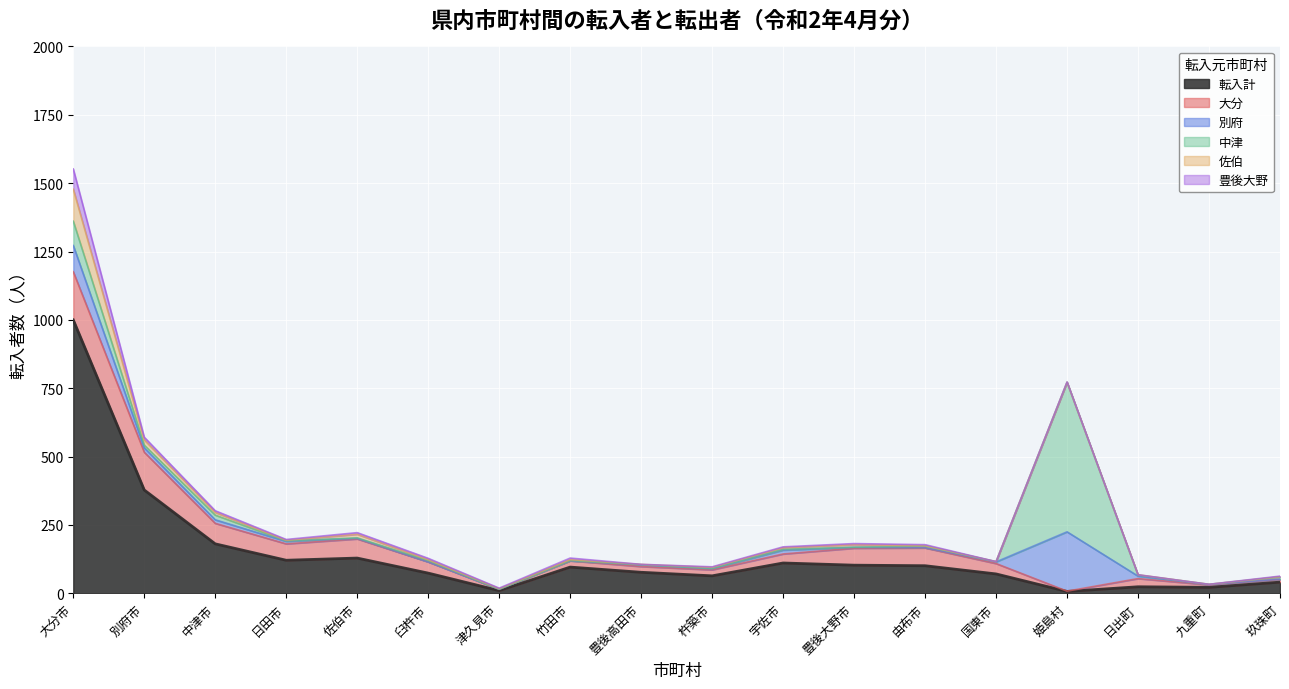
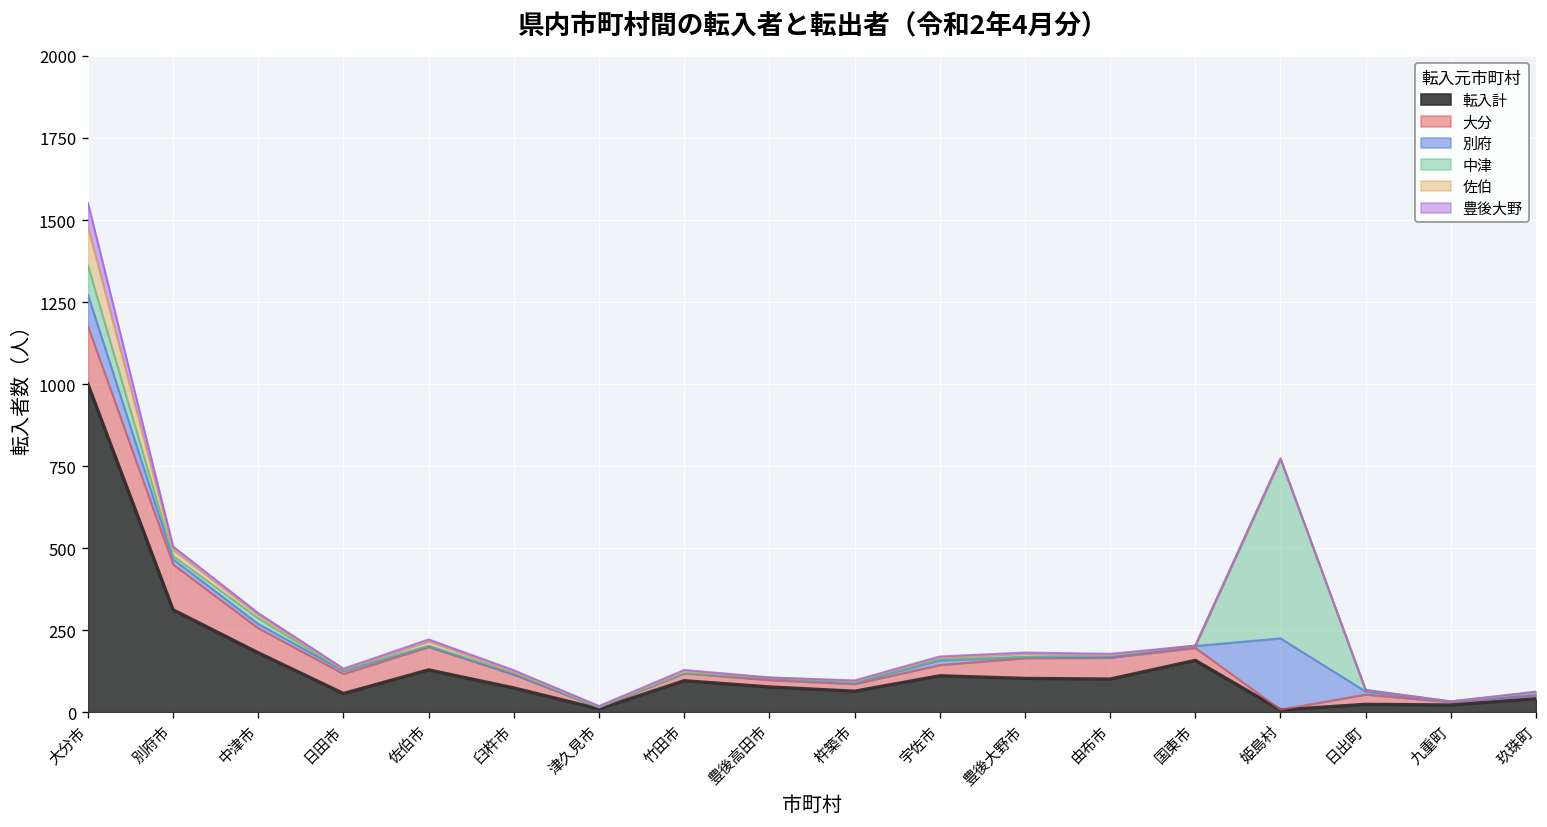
転入計, 別府市: 380 -> 310
転入計, 日田市: 120 -> 60
転入計, 国東市: 70 -> 160
